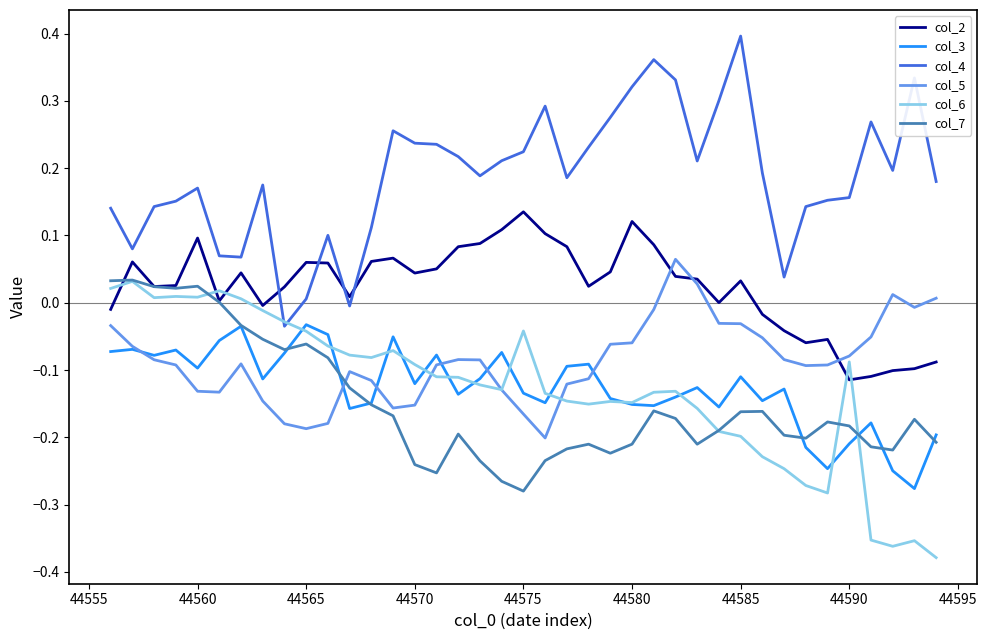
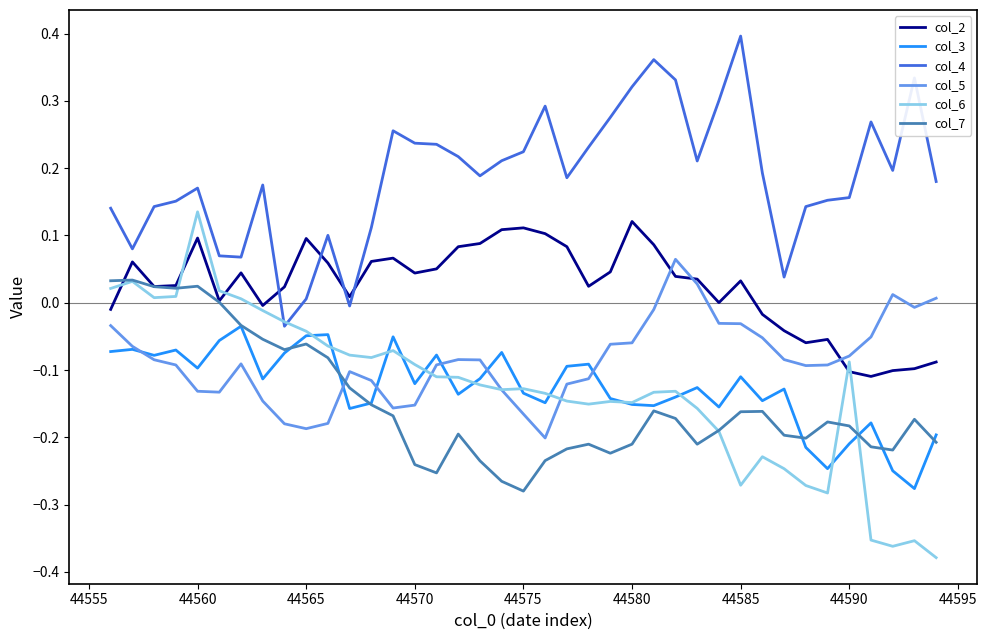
col_6, 44560: 0.01 -> 0.14
col_2, 44565: 0.06 -> 0.10
col_3, 44565: -0.03 -> -0.05
col_2, 44575: 0.14 -> 0.11
col_6, 44575: -0.04 -> -0.13
col_6, 44585: -0.20 -> -0.27
col_2, 44590: -0.11 -> -0.10
